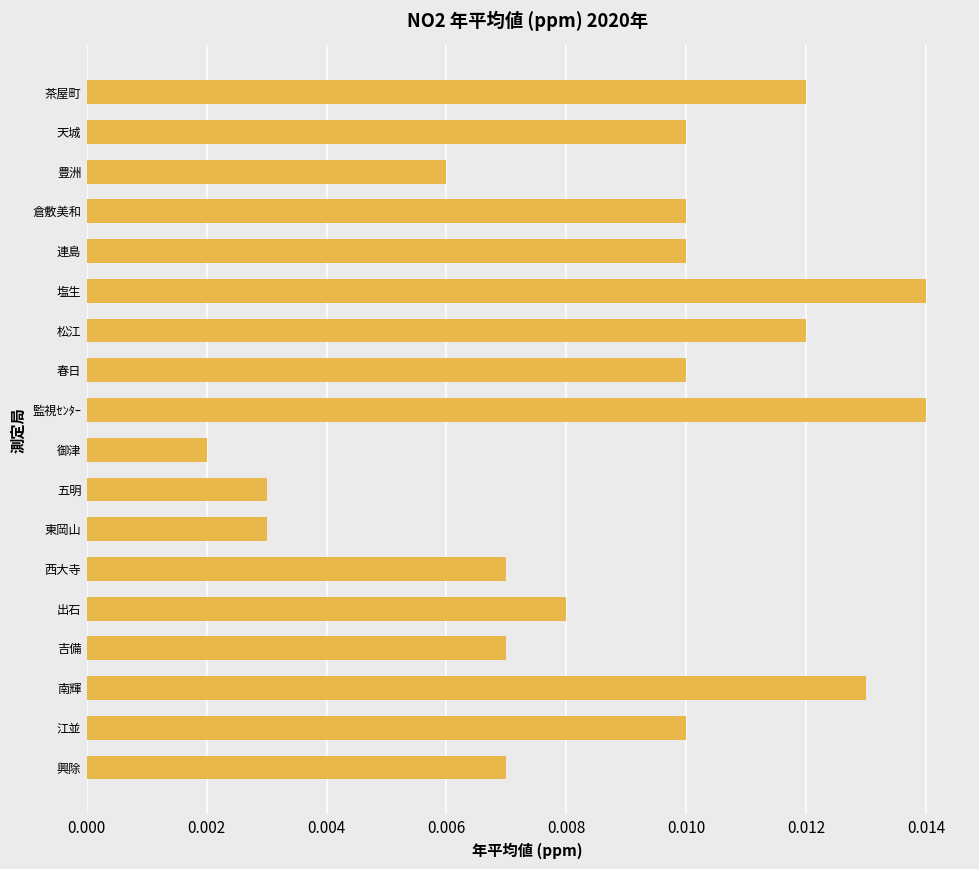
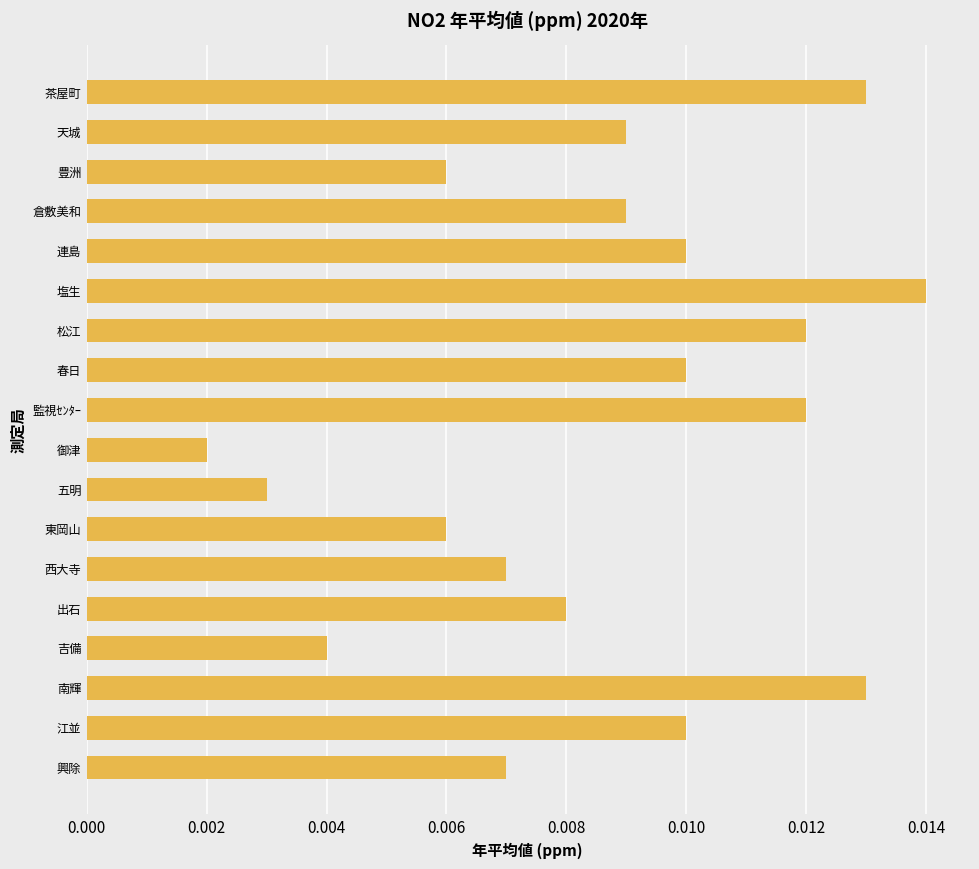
茶屋町: 0.012 -> 0.013
天城: 0.010 -> 0.009
倉敷美和: 0.010 -> 0.009
監視ｾﾝﾀｰ: 0.014 -> 0.012
東岡山: 0.003 -> 0.006
吉備: 0.007 -> 0.004
